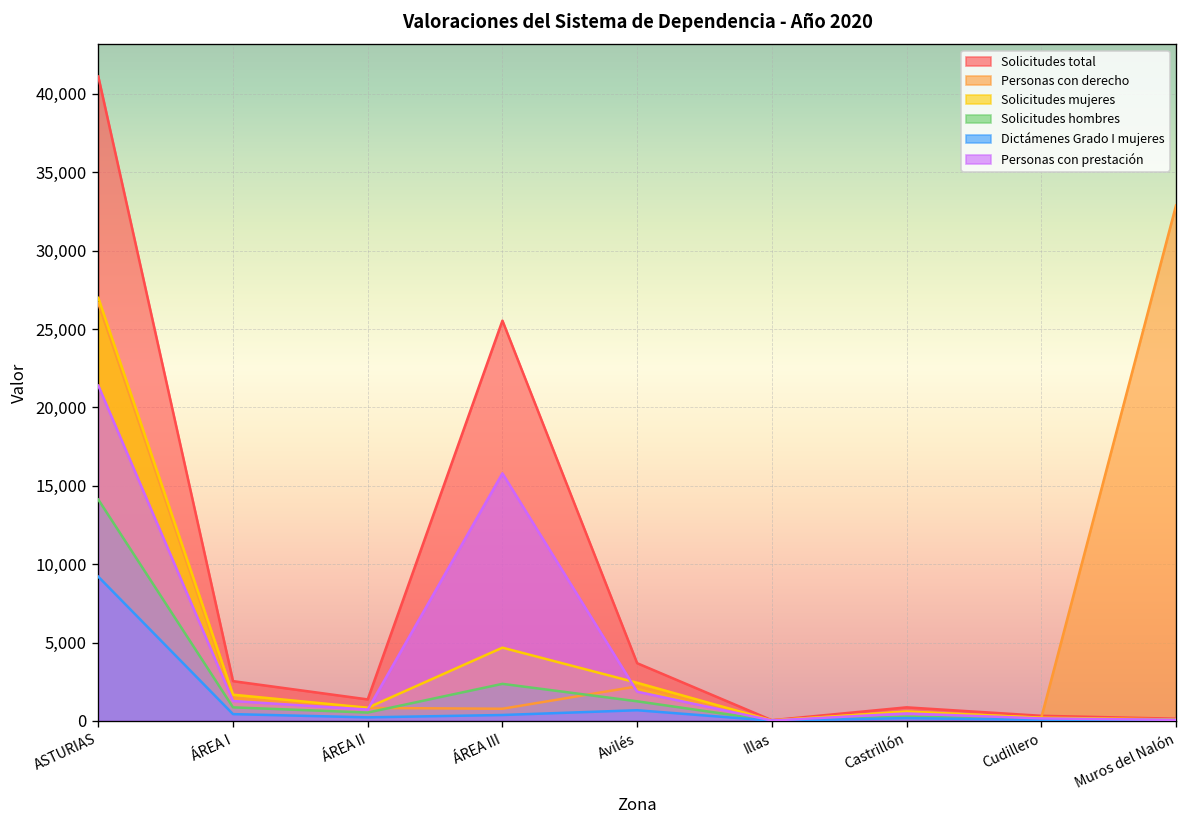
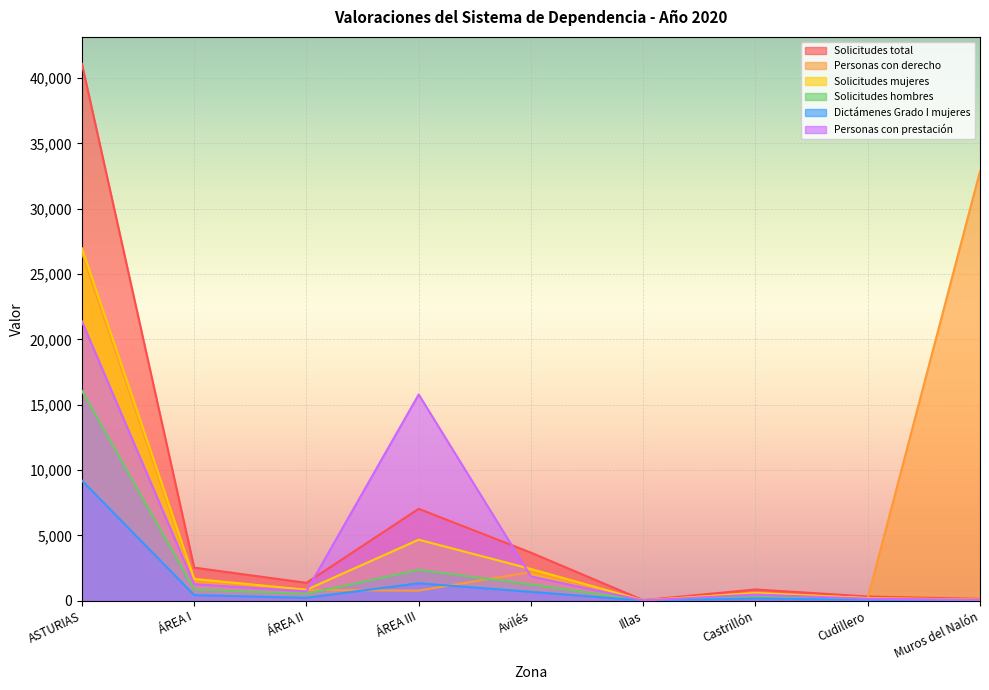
Solicitudes hombres, ASTURIAS: 14,100 -> 16,100
Solicitudes total, ÁREA III: 25,500 -> 7,000
Dictámenes Grado I mujeres, ÁREA III: 400 -> 1,300
